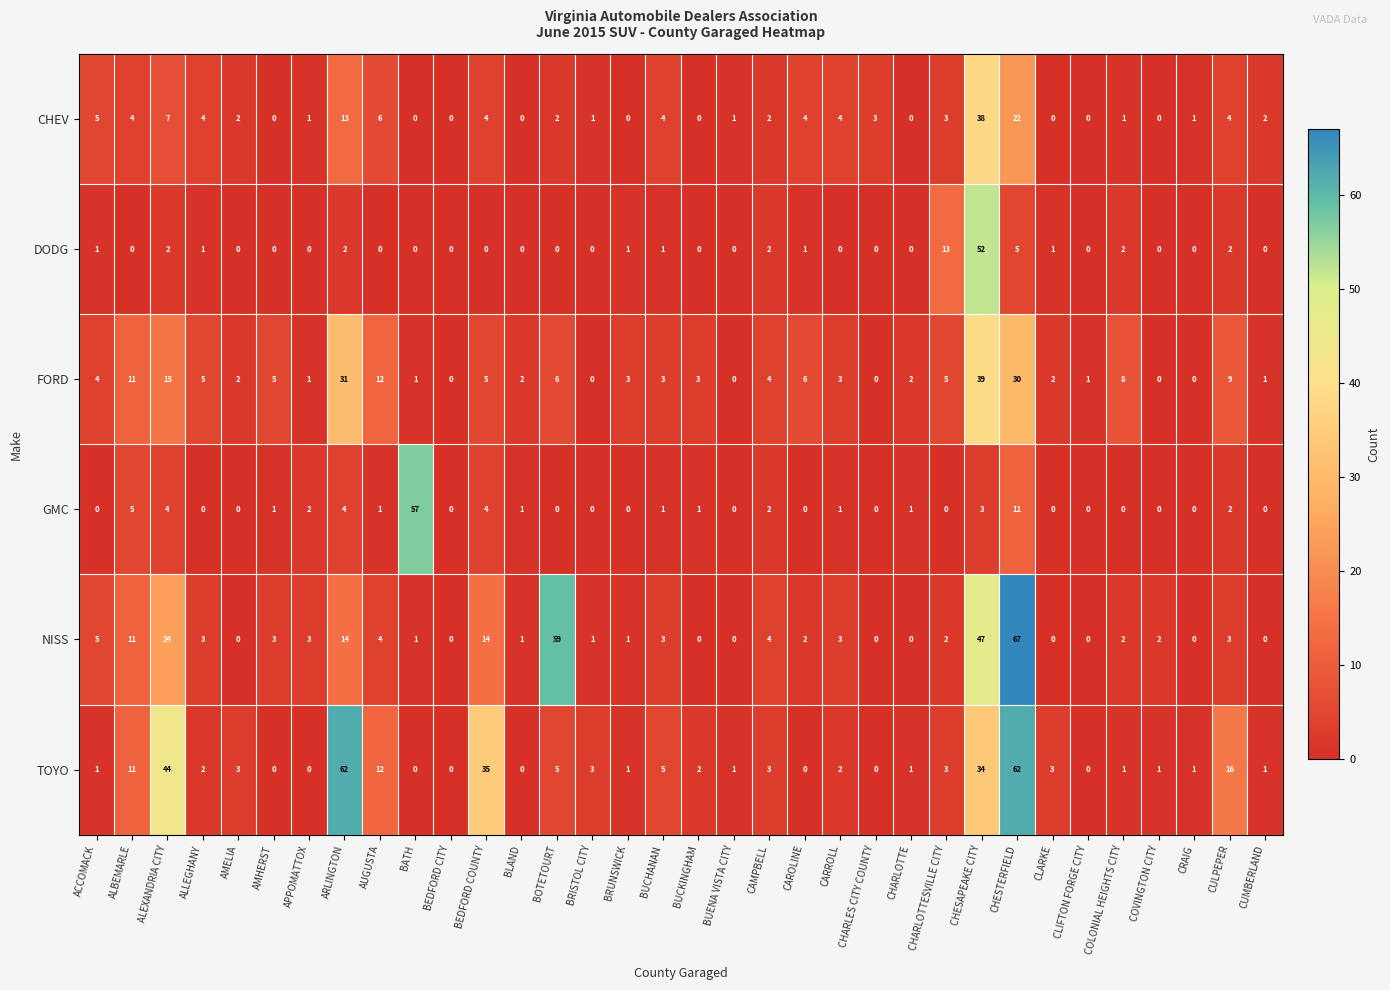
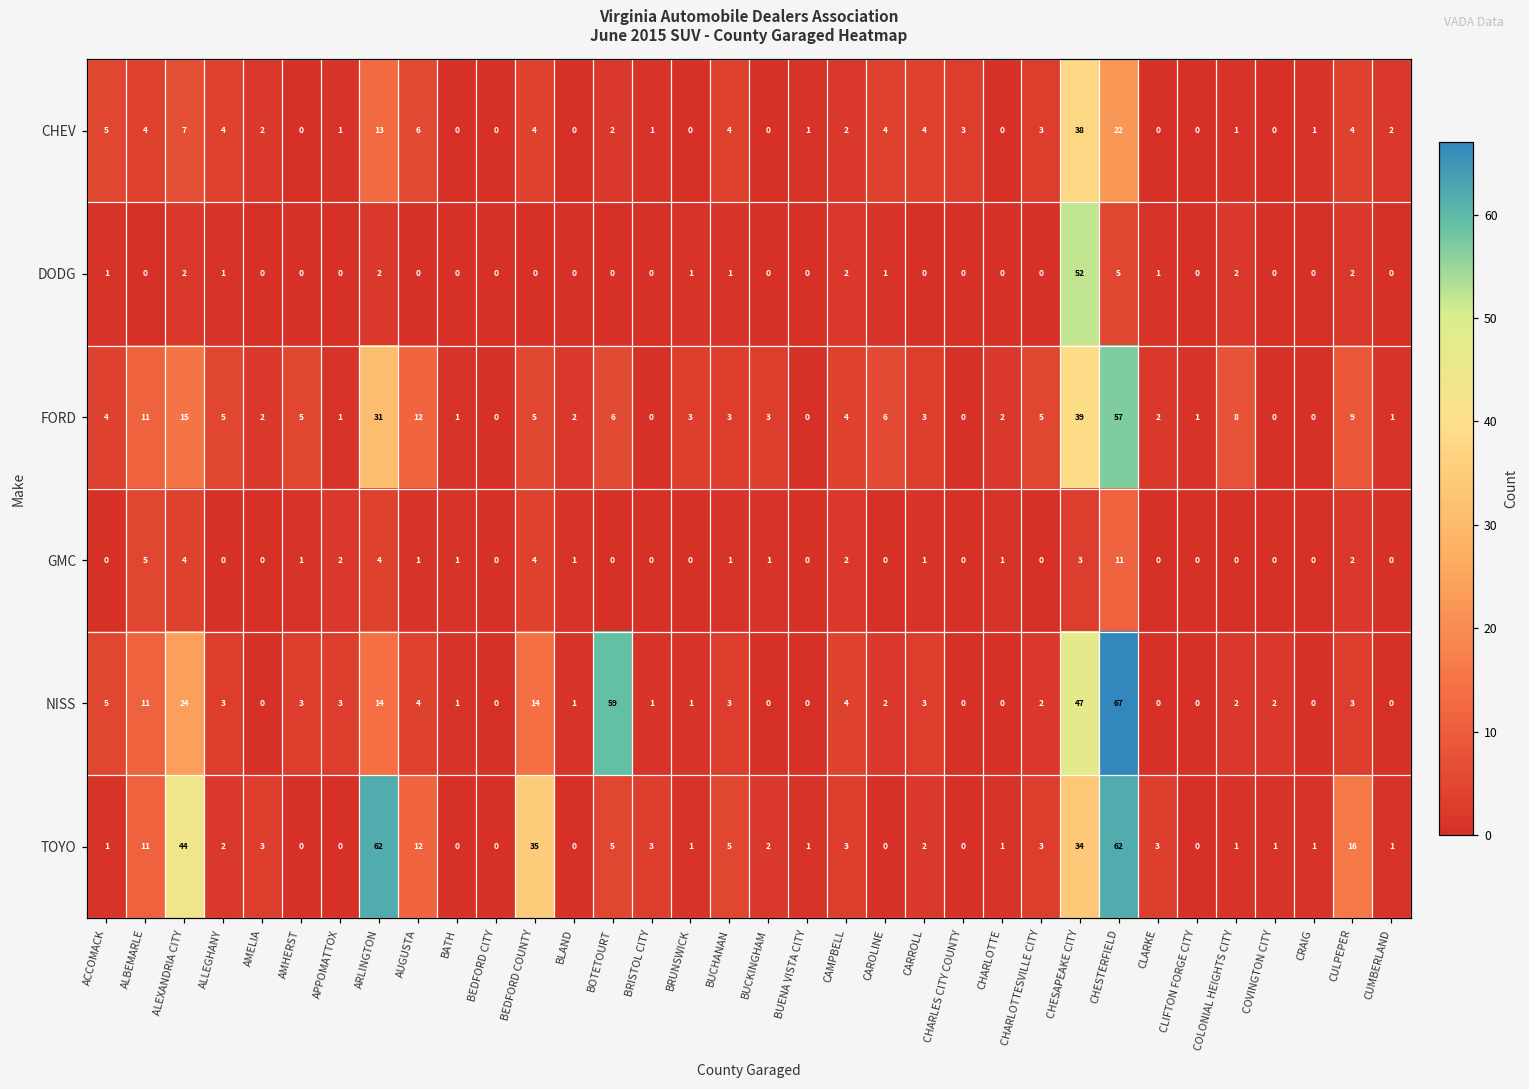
DODG, CHARLOTTESVILLE CITY: 13 -> 0
FORD, CHESTERFIELD: 30 -> 57
GMC, BATH: 57 -> 1
